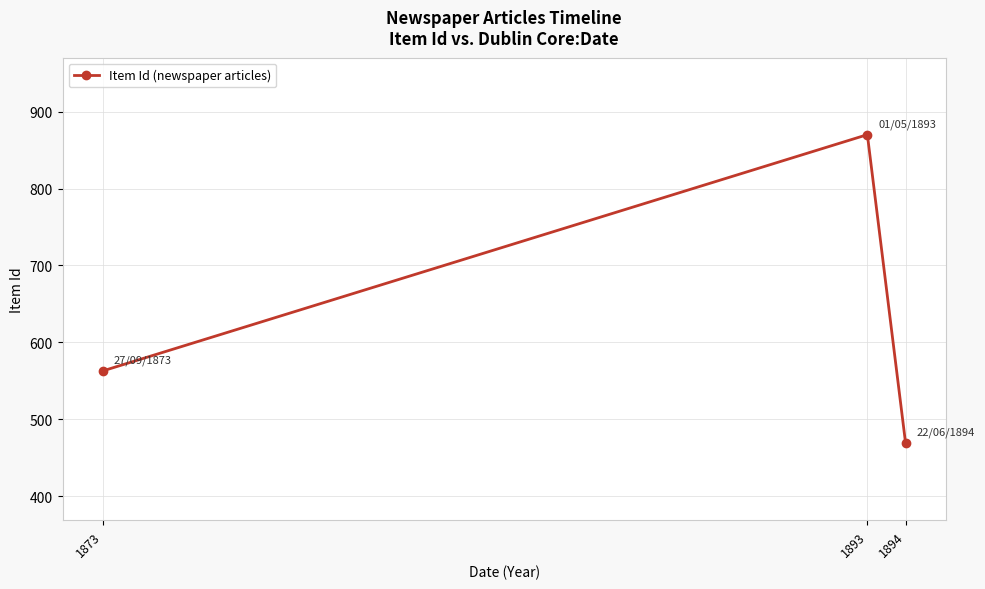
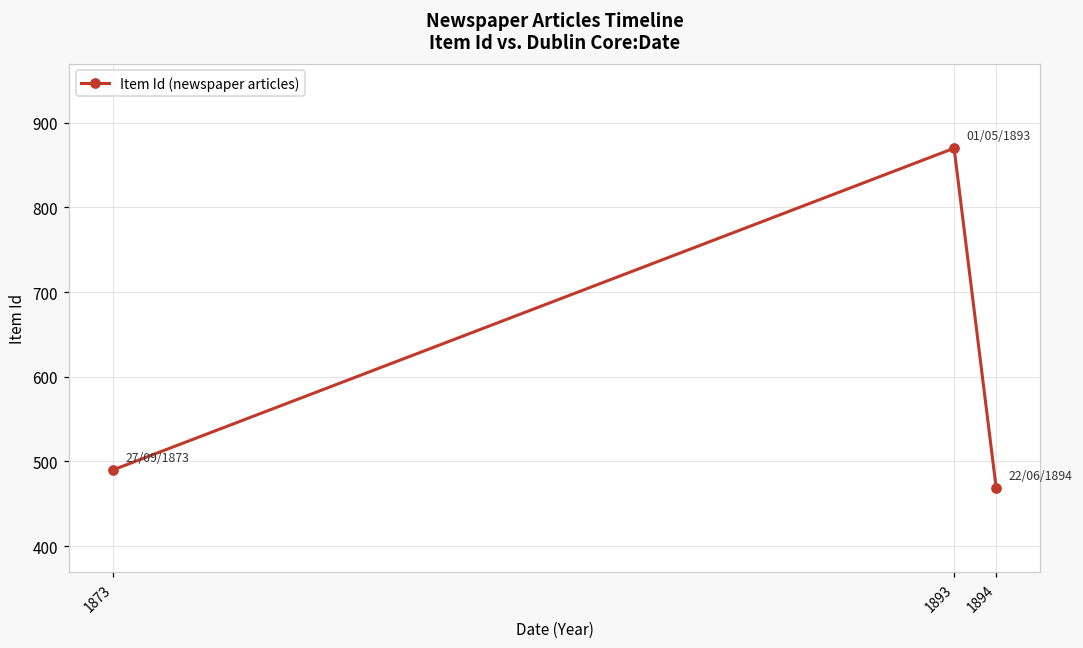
1873: 560 -> 490
